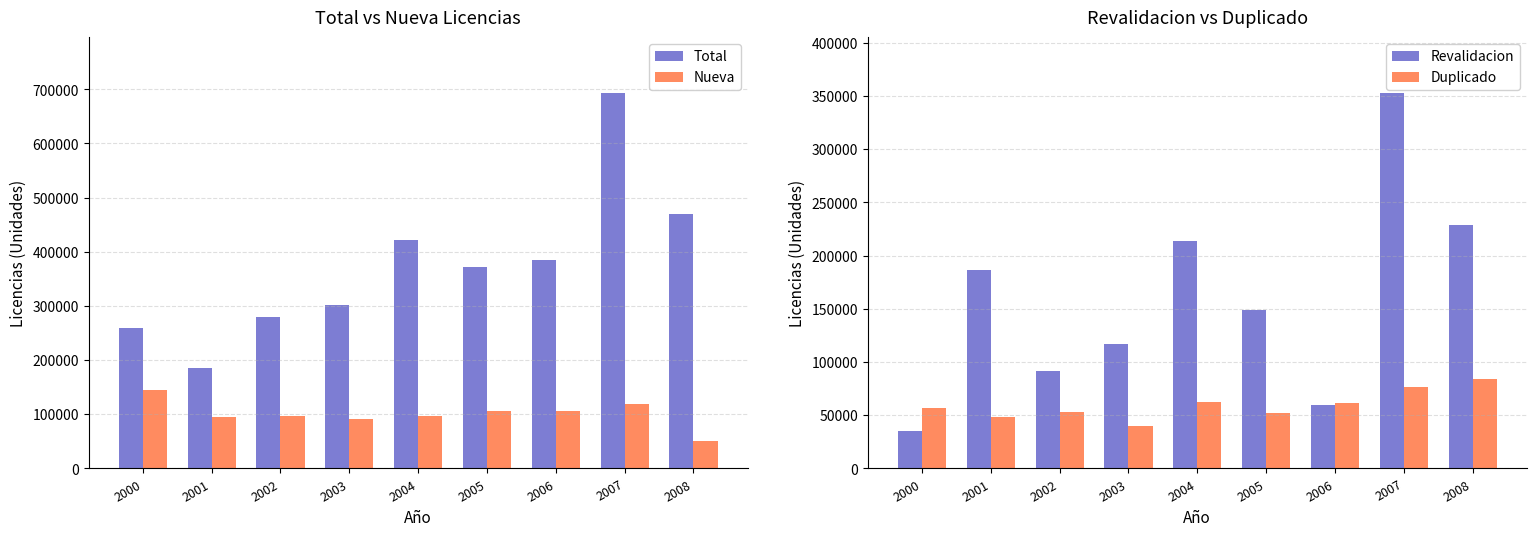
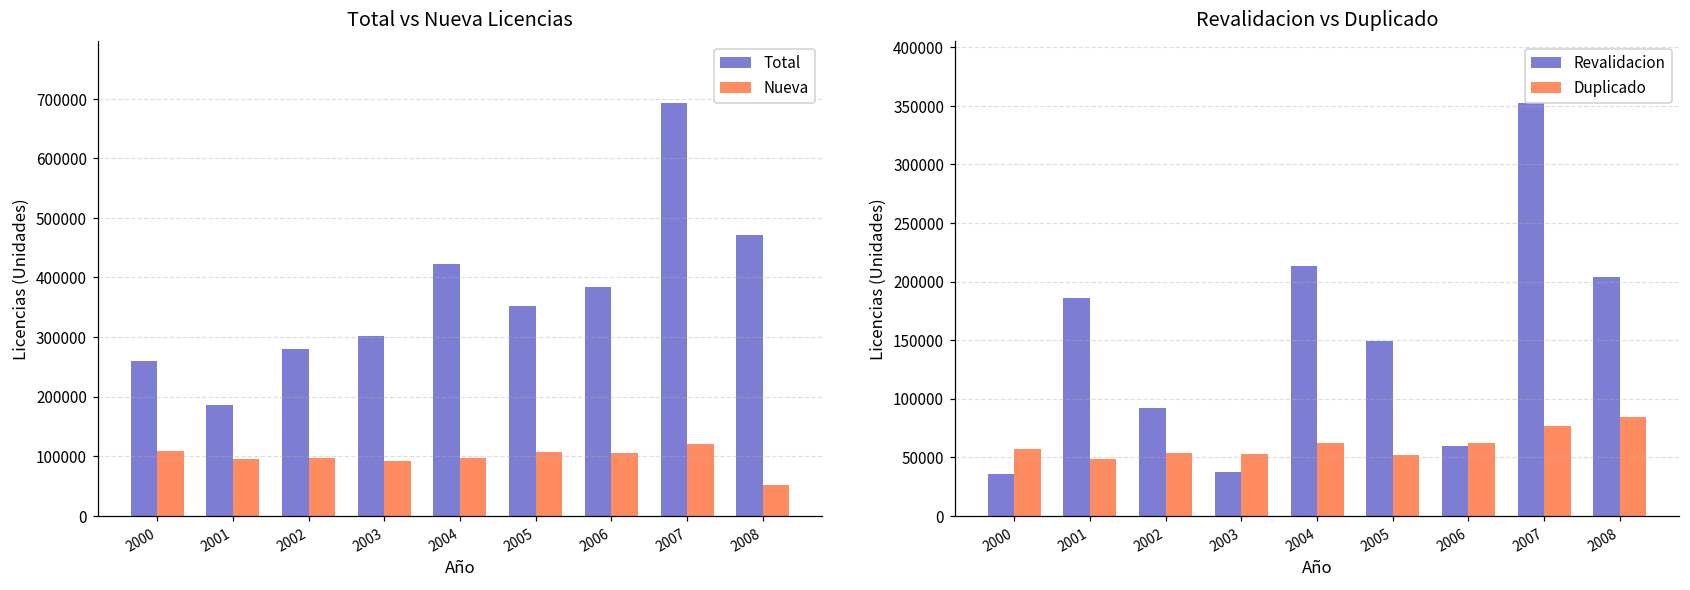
Total vs Nueva Licencias, Nueva, 2000: 140000 -> 110000
Total vs Nueva Licencias, Total, 2005: 370000 -> 350000
Revalidacion vs Duplicado, Revalidacion, 2003: 117000 -> 37000
Revalidacion vs Duplicado, Duplicado, 2003: 40000 -> 53000
Revalidacion vs Duplicado, Revalidacion, 2008: 229000 -> 204000
